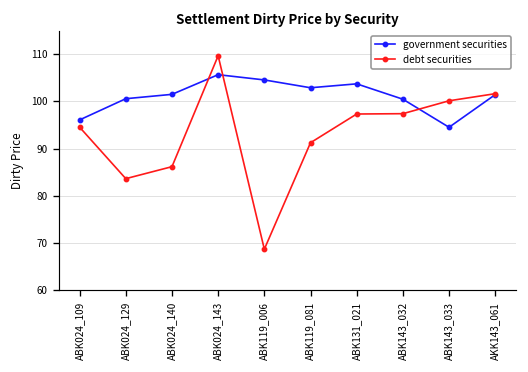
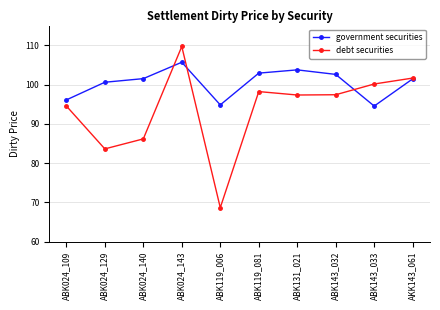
government securities, ABK119_006: 105 -> 95
debt securities, ABK119_081: 91 -> 98
government securities, ABK143_032: 100 -> 103
